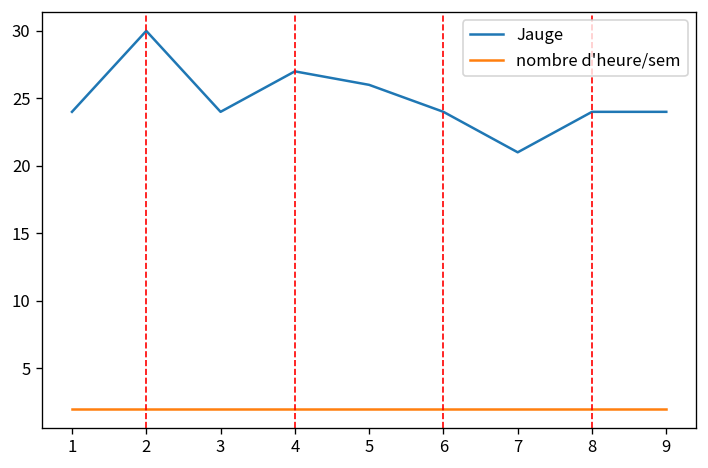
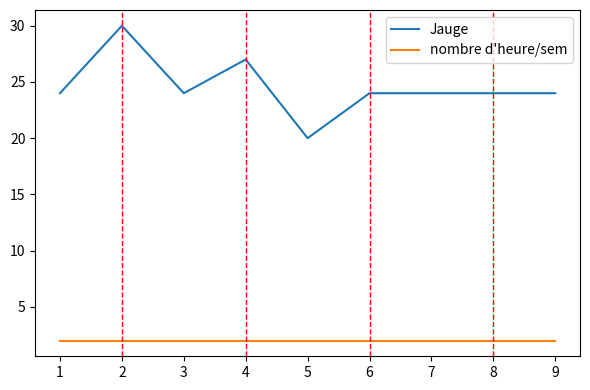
Jauge, 5: 26 -> 20
Jauge, 7: 21 -> 24
